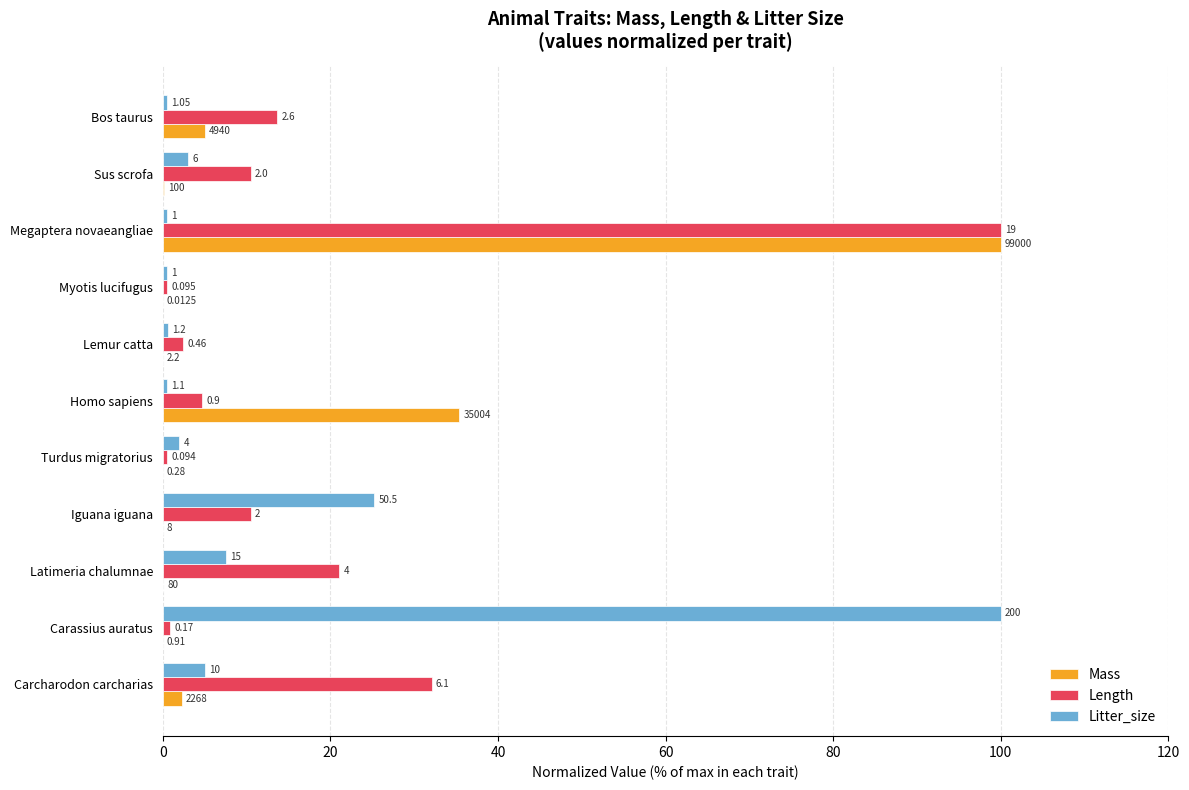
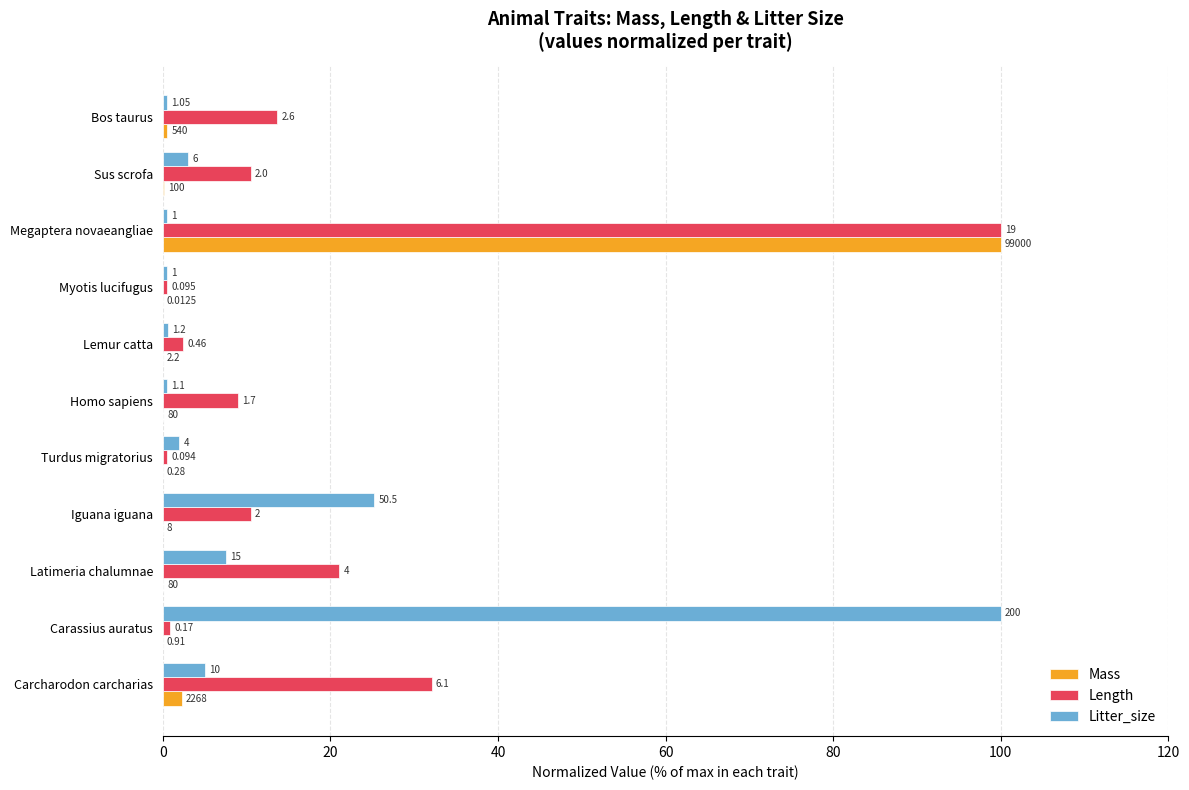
Mass, Bos taurus: 4940 -> 540
Length, Homo sapiens: 0.9 -> 1.7
Mass, Homo sapiens: 35004 -> 80
